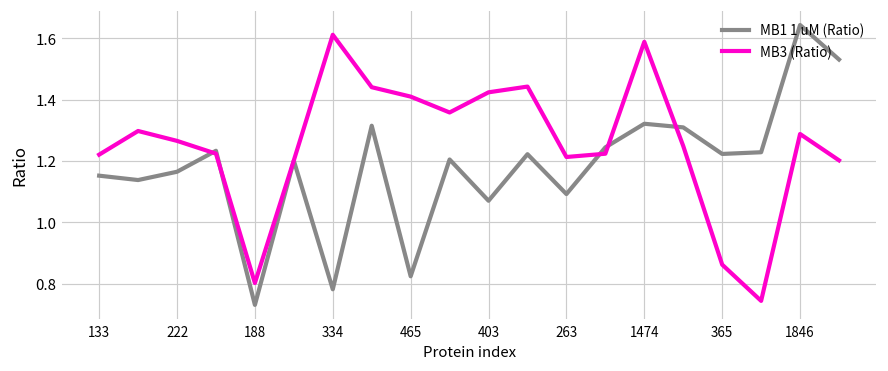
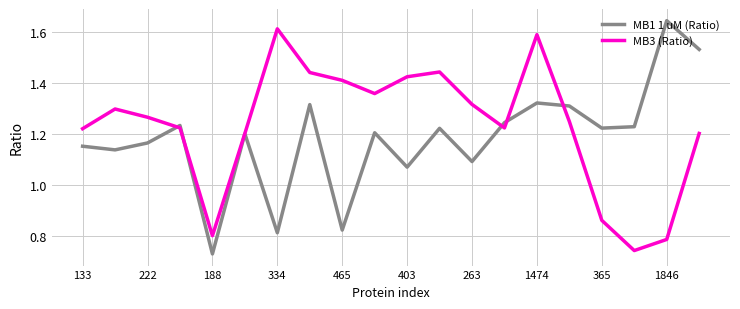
MB1 1 uM (Ratio), 334: 0.78 -> 0.81
MB3 (Ratio), 263: 1.21 -> 1.32
MB3 (Ratio), 1846: 1.29 -> 0.79
